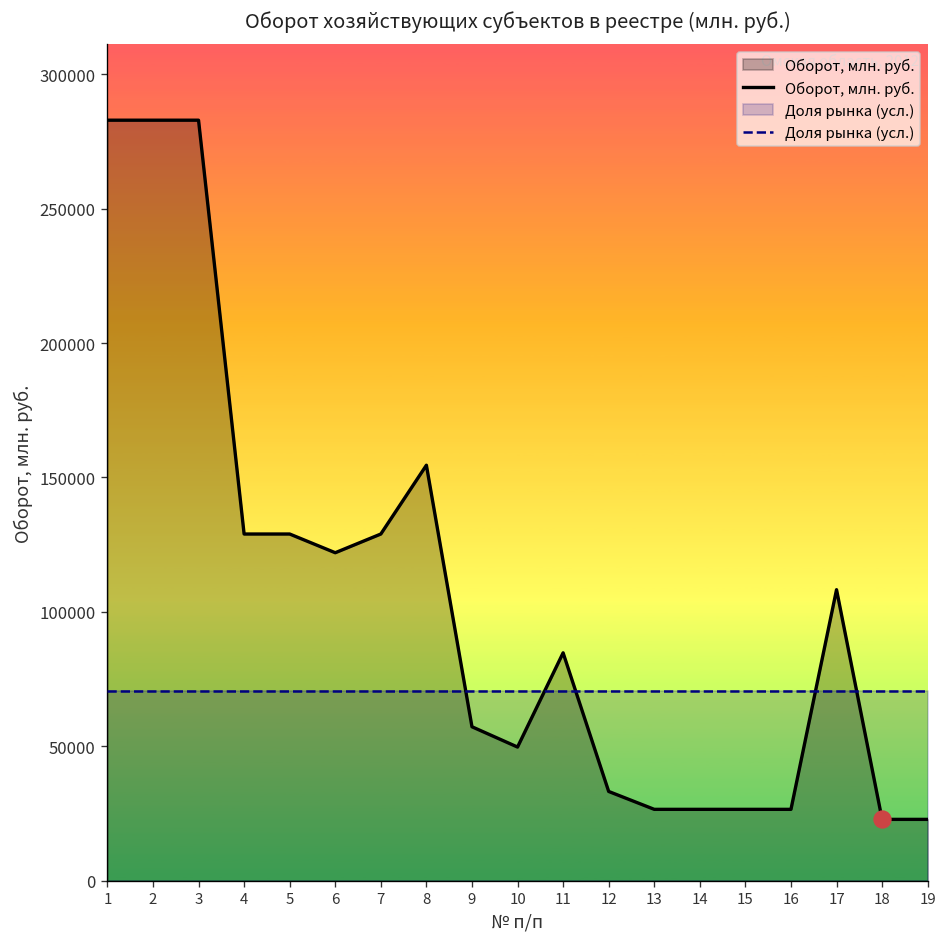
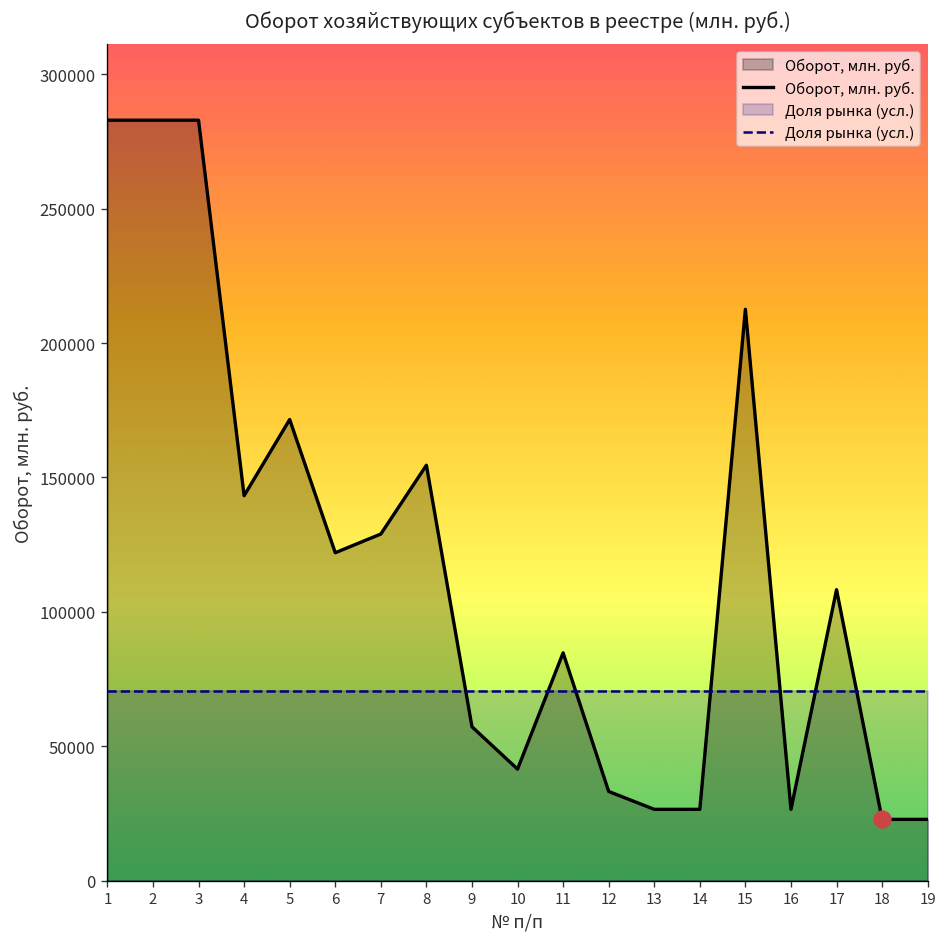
Оборот, млн. руб., 4: 129000 -> 143000
Оборот, млн. руб., 5: 129000 -> 172000
Оборот, млн. руб., 10: 50000 -> 41000
Оборот, млн. руб., 15: 27000 -> 213000
